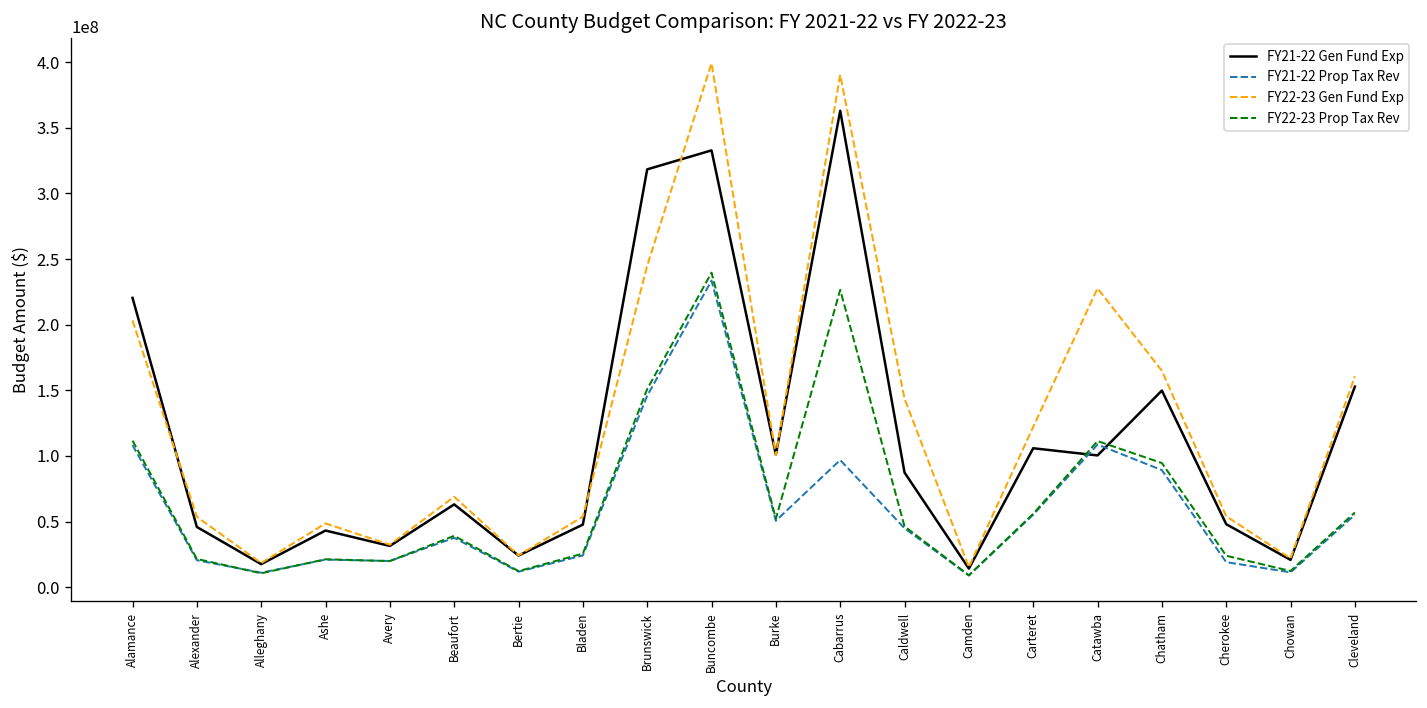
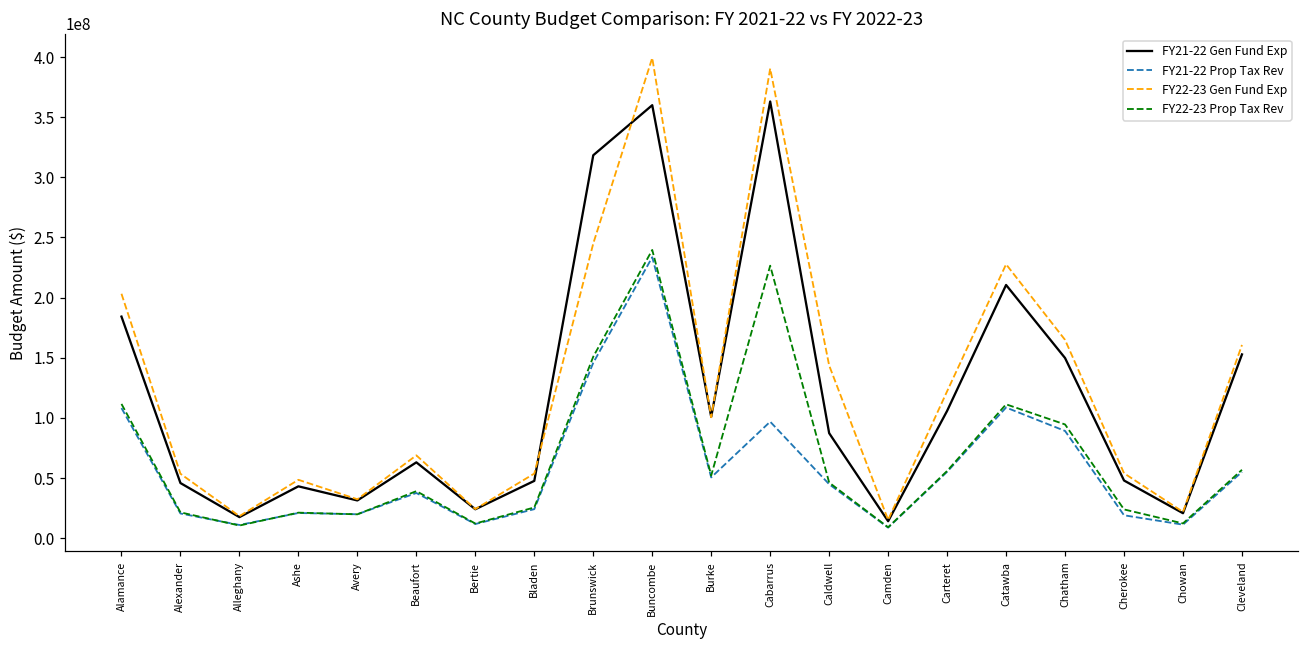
FY21-22 Gen Fund Exp, Alamance: 220000000 -> 184000000
FY21-22 Gen Fund Exp, Buncombe: 333000000 -> 360000000
FY21-22 Gen Fund Exp, Catawba: 100000000 -> 211000000
